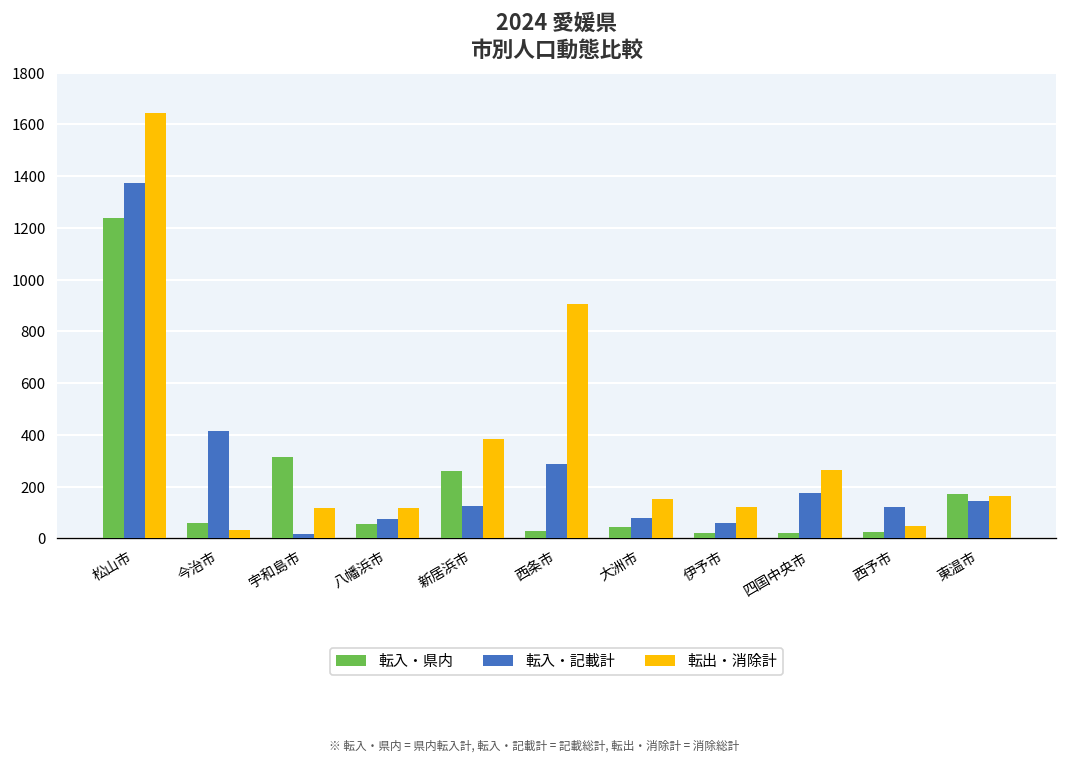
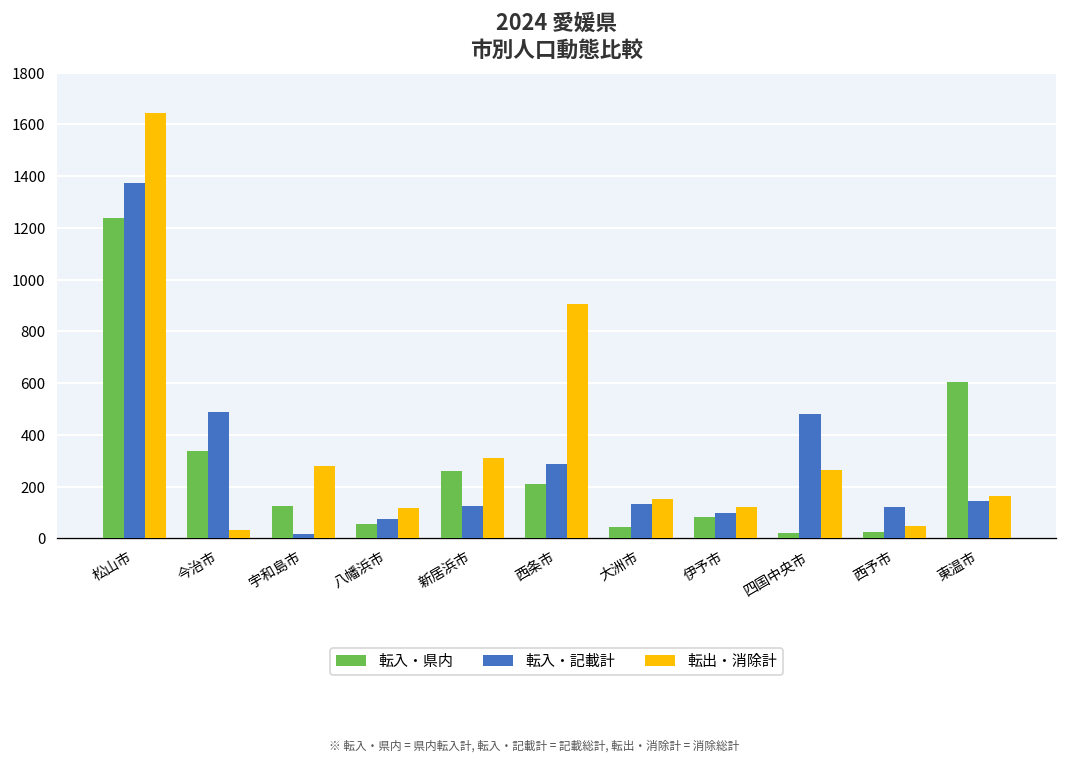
転入・県内, 今治市: 60 -> 340
転入・記載計, 今治市: 420 -> 490
転入・県内, 宇和島市: 310 -> 130
転出・消除計, 宇和島市: 120 -> 280
転出・消除計, 新居浜市: 380 -> 310
転入・県内, 西条市: 30 -> 210
転入・記載計, 大洲市: 80 -> 130
転入・県内, 伊予市: 20 -> 80
転入・記載計, 伊予市: 60 -> 100
転入・記載計, 四国中央市: 180 -> 480
転入・県内, 東温市: 170 -> 600
